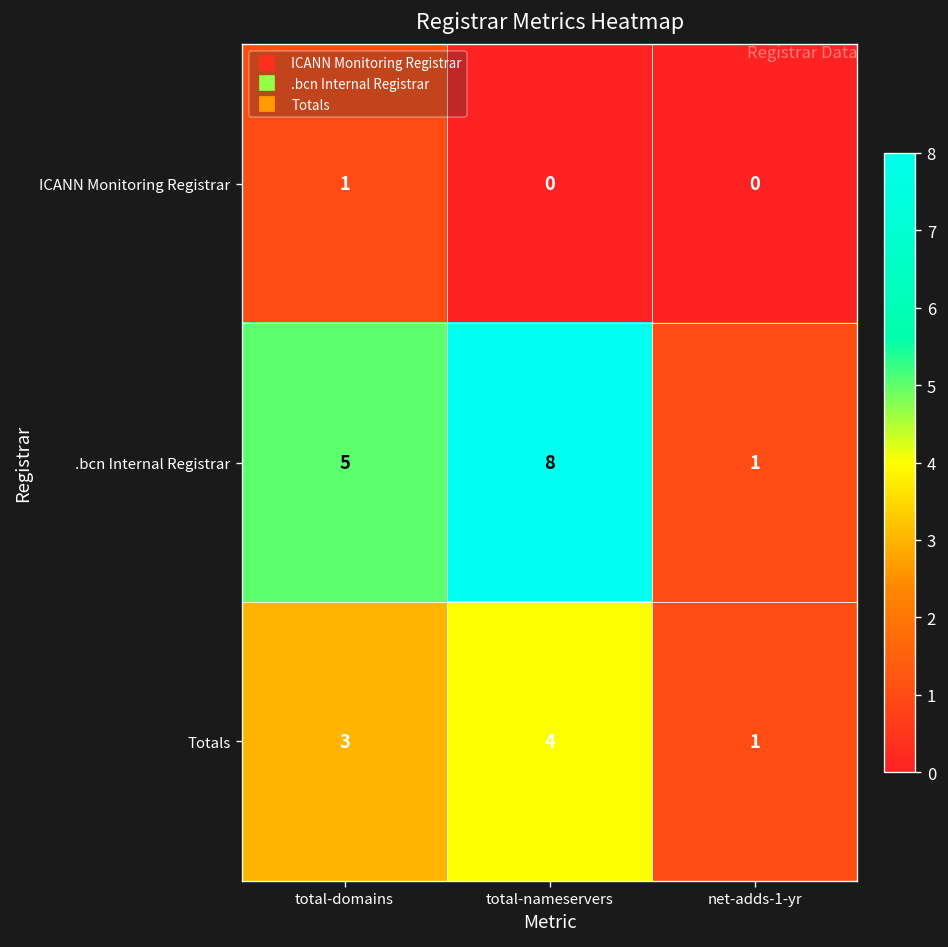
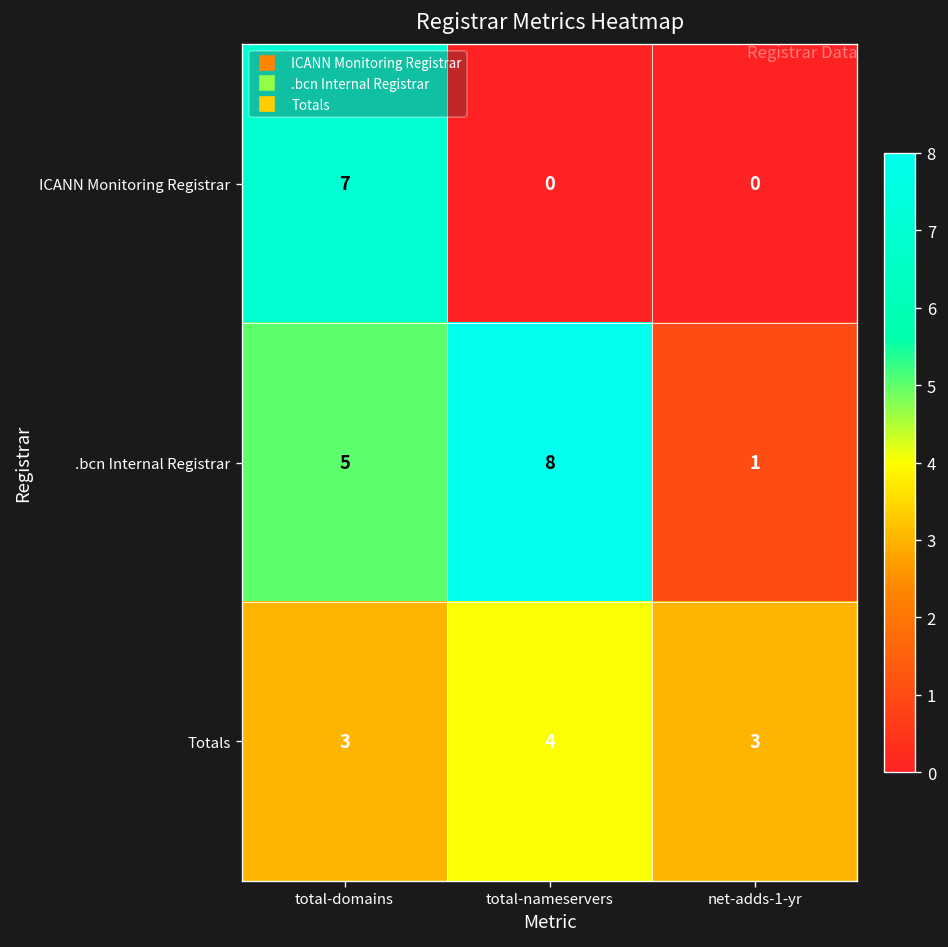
ICANN Monitoring Registrar, total-domains: 1 -> 7
Totals, net-adds-1-yr: 1 -> 3
